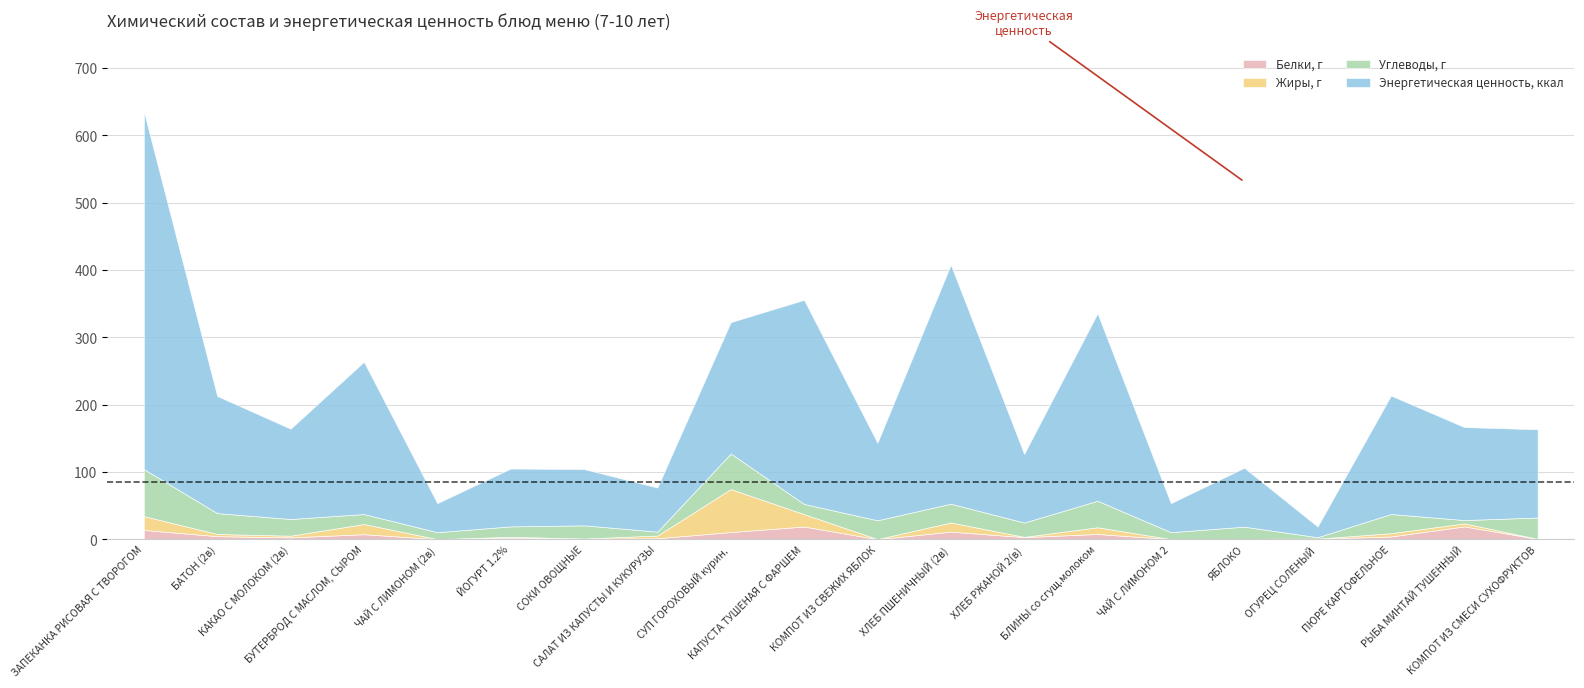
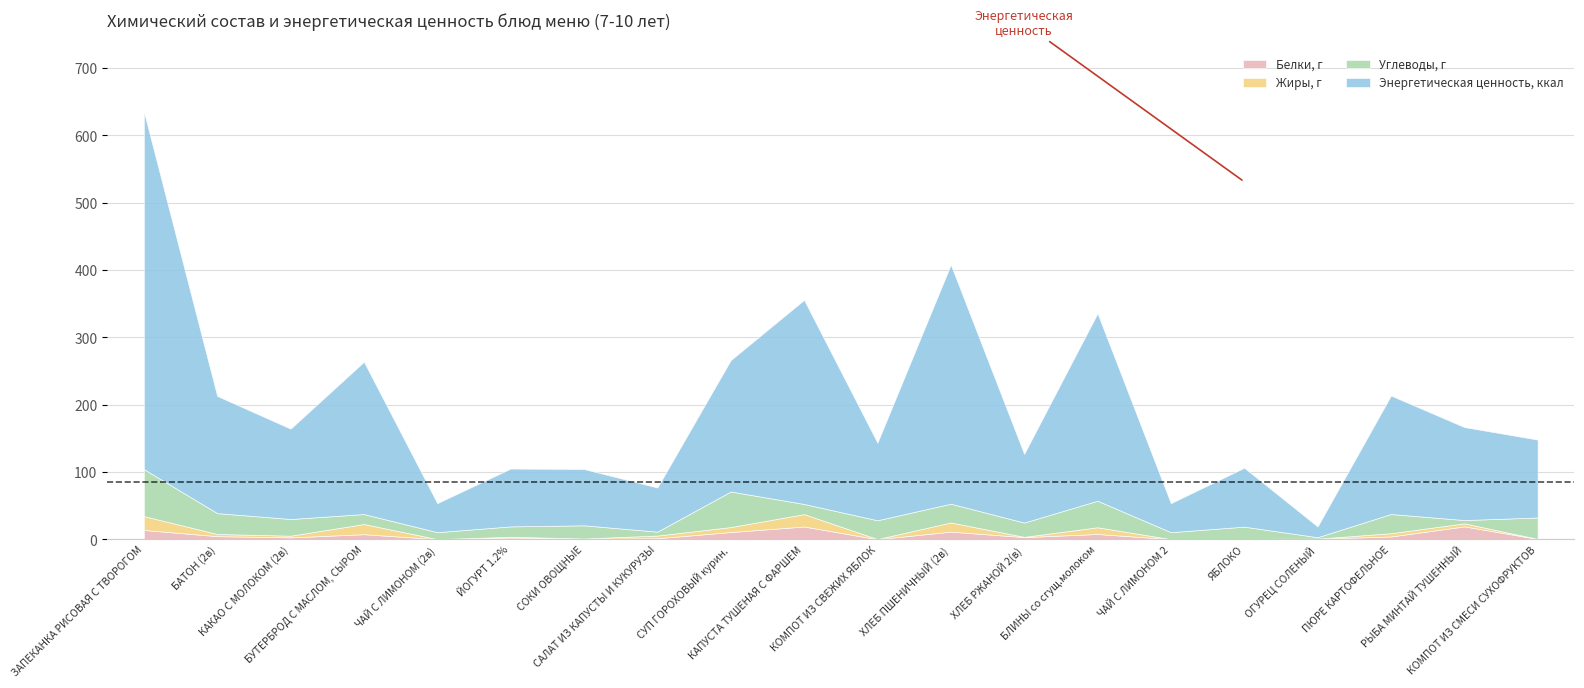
Жиры, г, СУП ГОРОХОВЫЙ курин.: 60 -> 10
Энергетическая ценность, ккал, КОМПОТ ИЗ СМЕСИ СУХОФРУКТОВ: 130 -> 120
